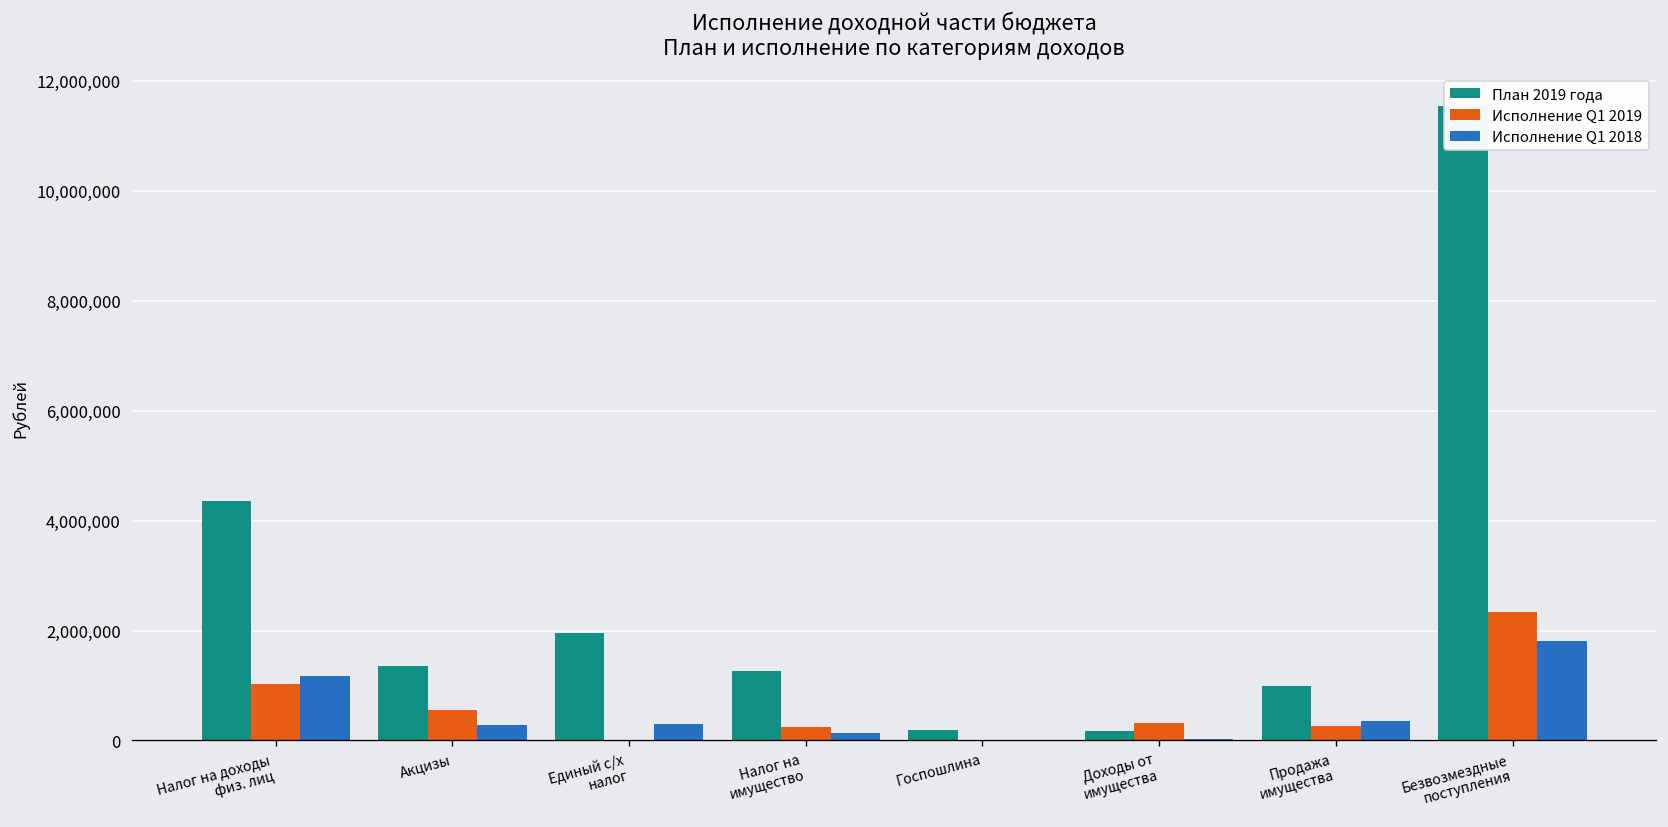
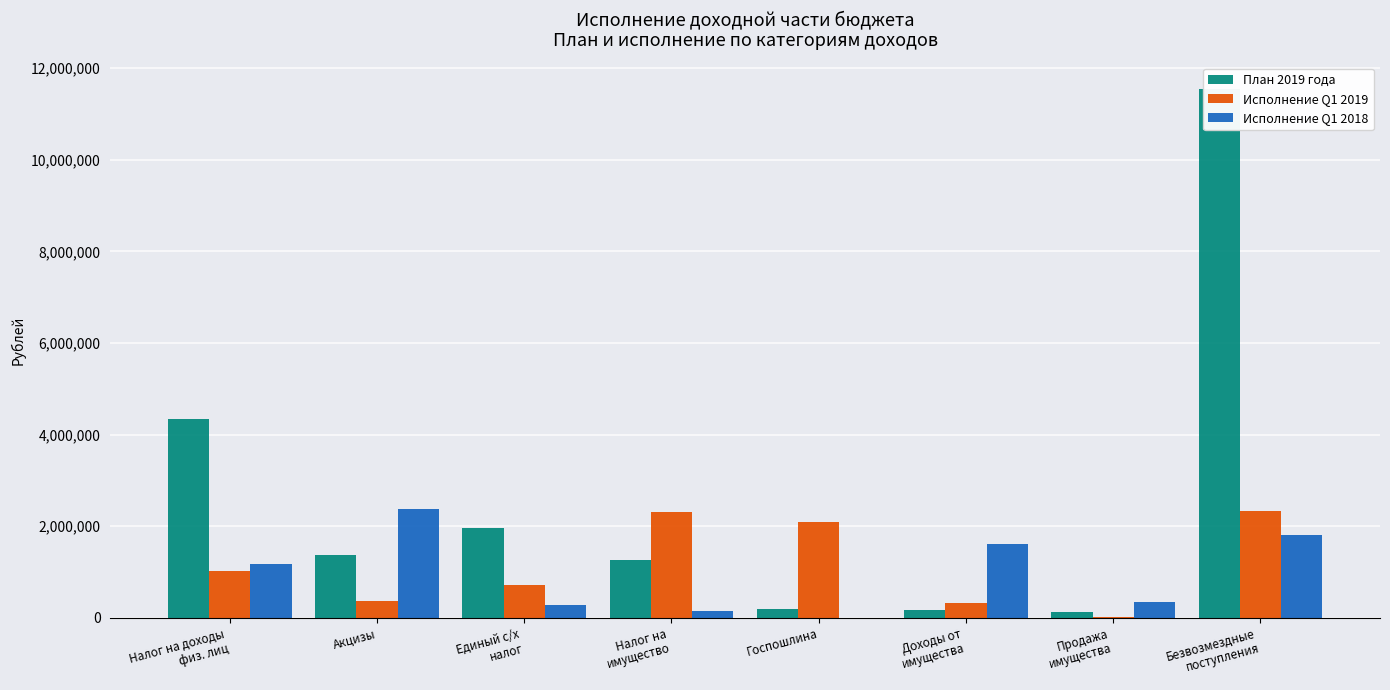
Исполнение Q1 2019, Акцизы: 600,000 -> 400,000
Исполнение Q1 2018, Акцизы: 300,000 -> 2,400,000
Исполнение Q1 2019, Единый с/х налог: 0 -> 700,000
Исполнение Q1 2019, Налог на имущество: 300,000 -> 2,300,000
Исполнение Q1 2019, Госпошлина: 0 -> 2,100,000
Исполнение Q1 2018, Доходы от имущества: 0 -> 1,600,000
План 2019 года, Продажа имущества: 1,000,000 -> 100,000
Исполнение Q1 2019, Продажа имущества: 300,000 -> 0
